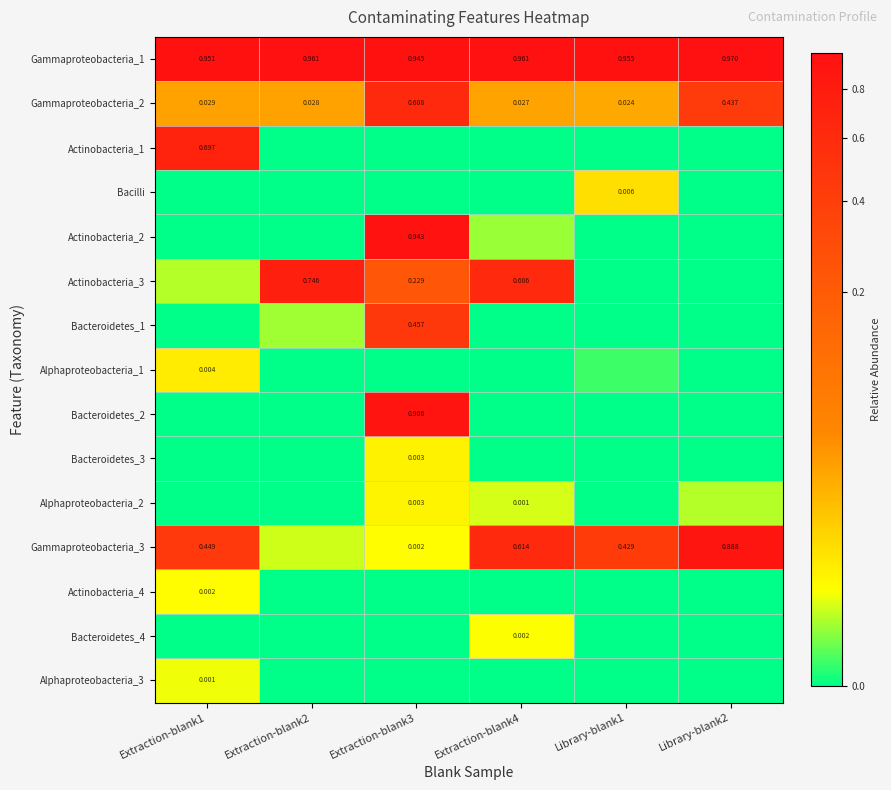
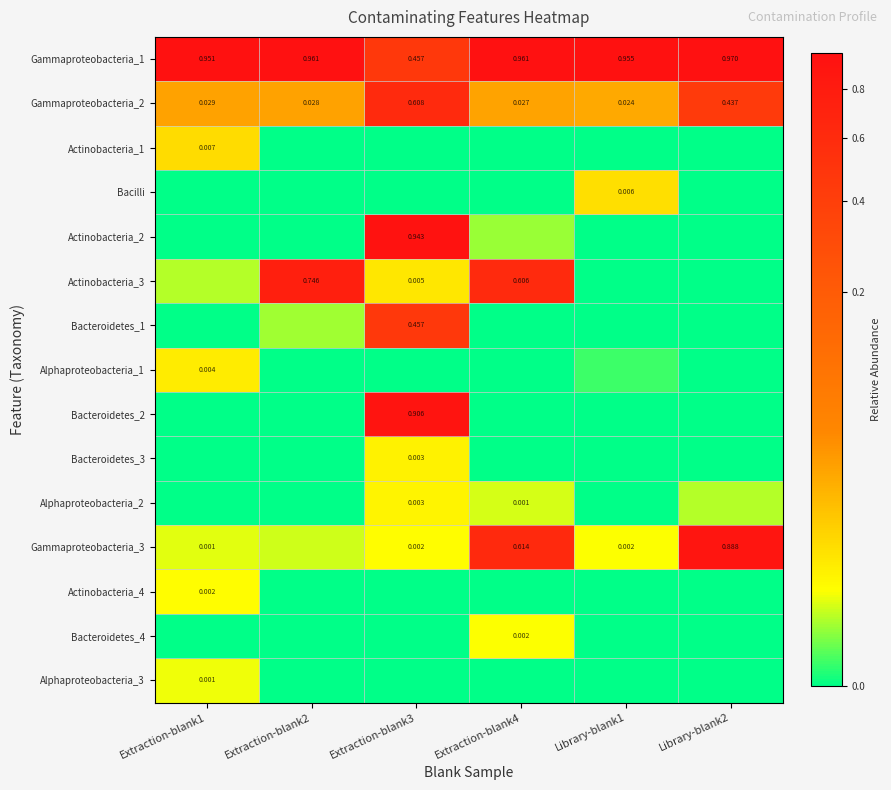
Gammaproteobacteria_1, Extraction-blank3: 0.945 -> 0.457
Actinobacteria_1, Extraction-blank1: 0.697 -> 0.007
Actinobacteria_3, Extraction-blank3: 0.229 -> 0.005
Gammaproteobacteria_3, Extraction-blank1: 0.449 -> 0.001
Gammaproteobacteria_3, Library-blank1: 0.429 -> 0.002
